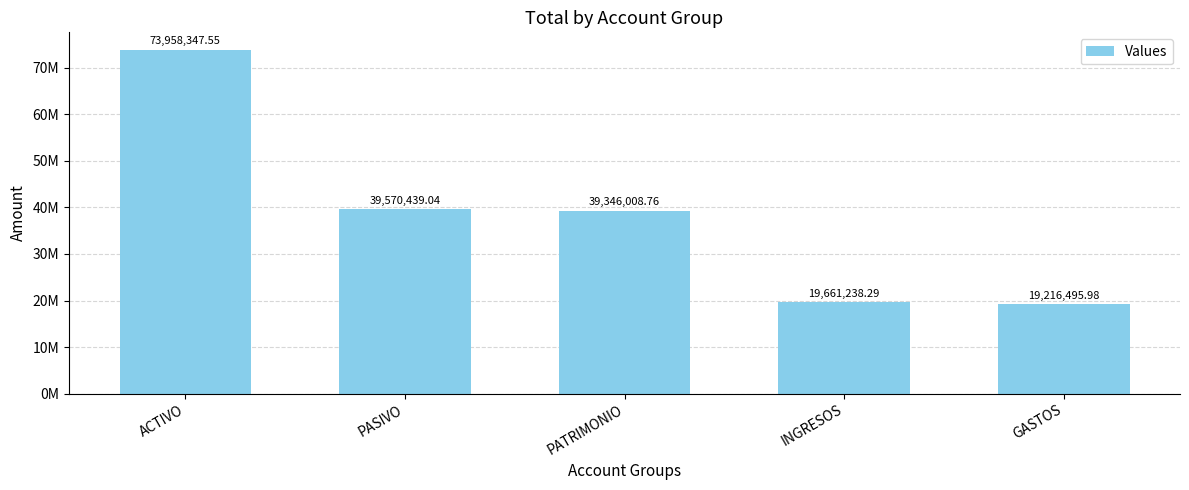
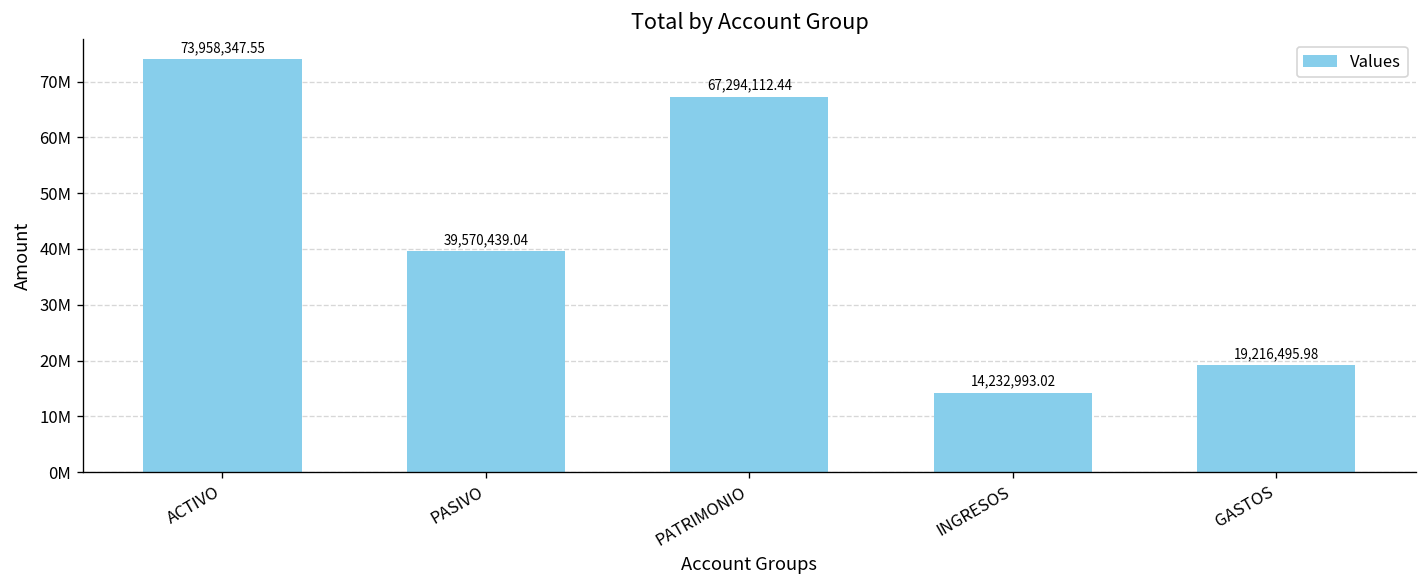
PATRIMONIO: 39,346,008.76 -> 67,294,112.44
INGRESOS: 19,661,238.29 -> 14,232,993.02
